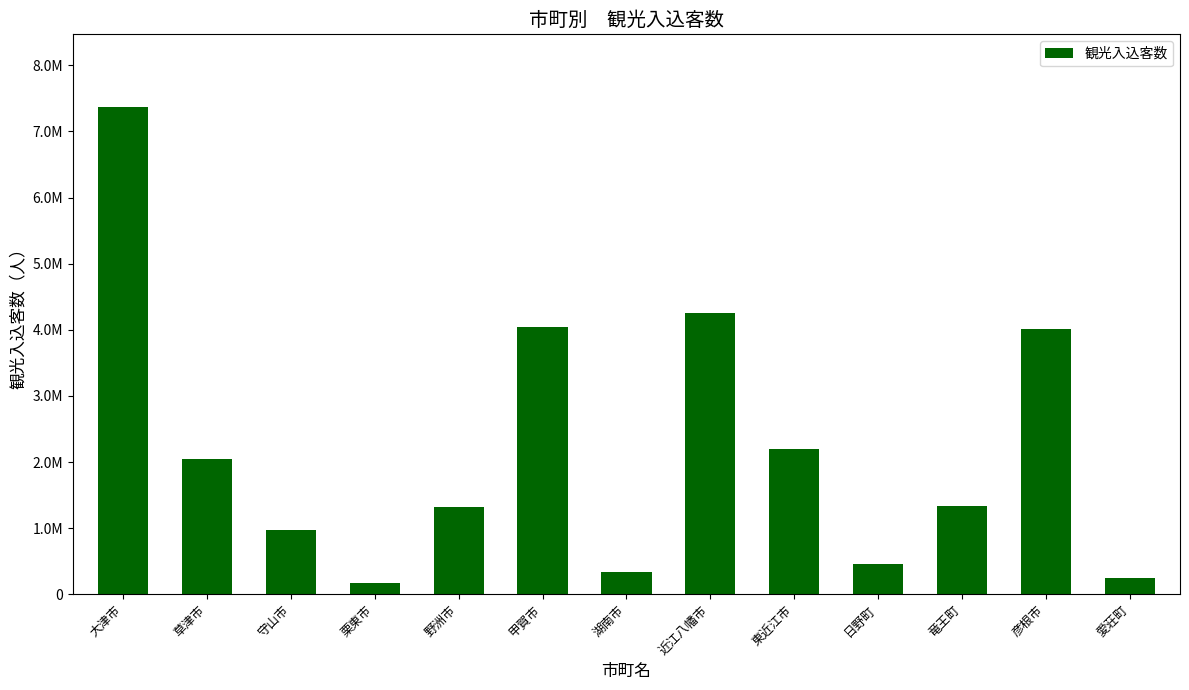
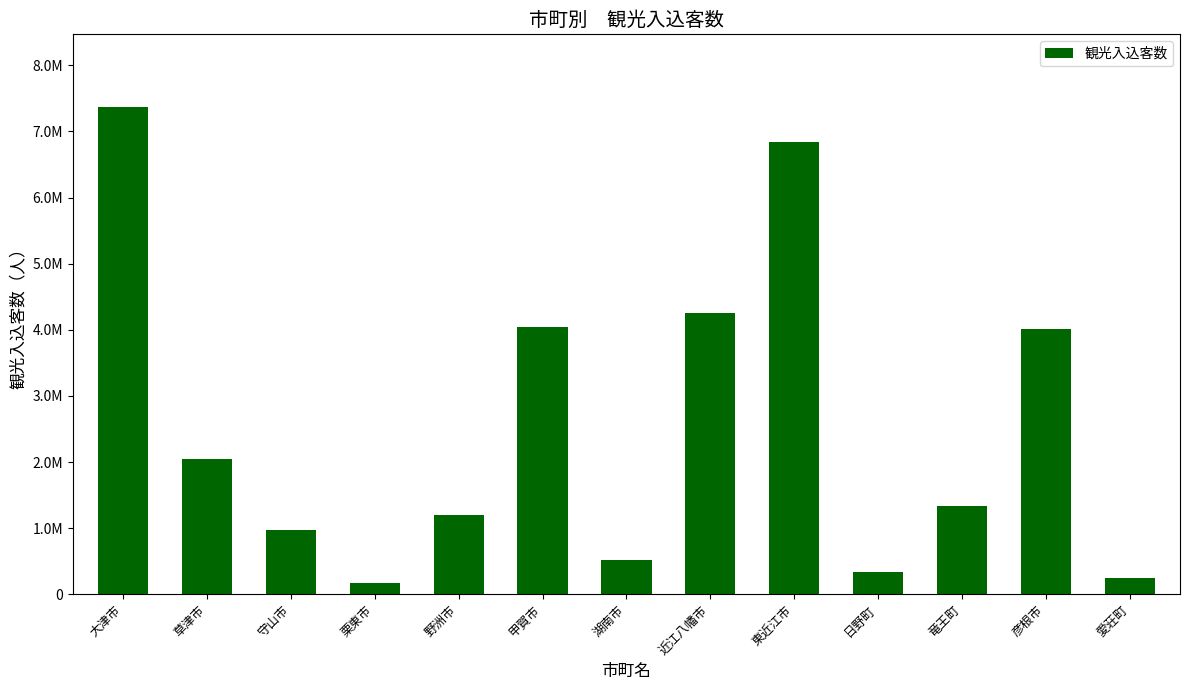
野洲市: 1300000 -> 1200000
湖南市: 300000 -> 500000
東近江市: 2200000 -> 6800000
日野町: 500000 -> 300000
